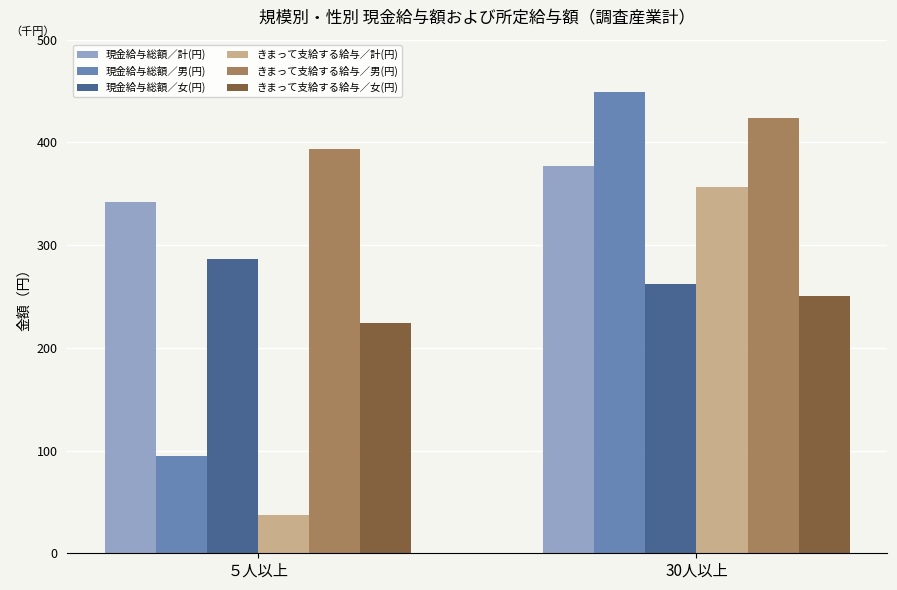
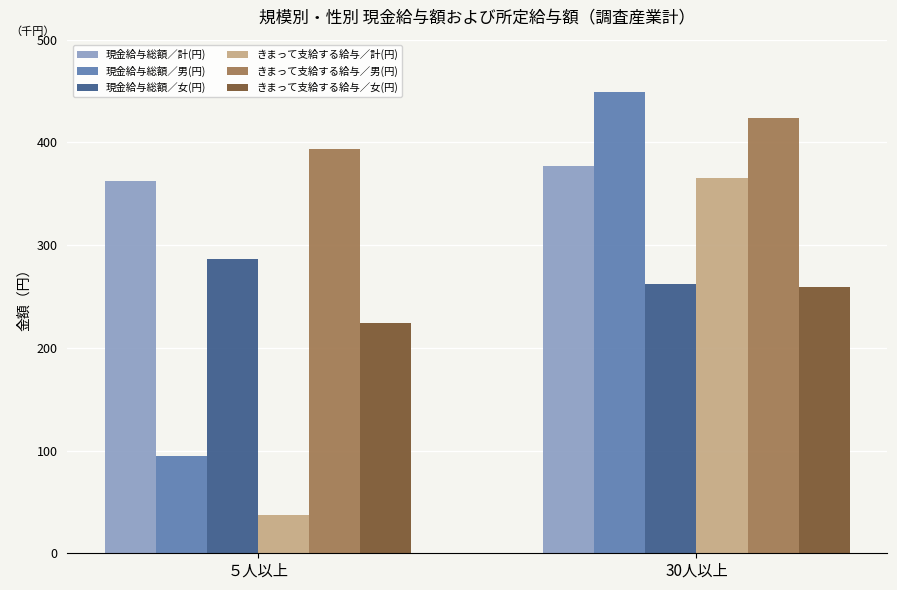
現金給与総額／計(円), ５人以上: 342 -> 362
きまって支給する給与／計(円), 30人以上: 356 -> 366
きまって支給する給与／女(円), 30人以上: 250 -> 259
